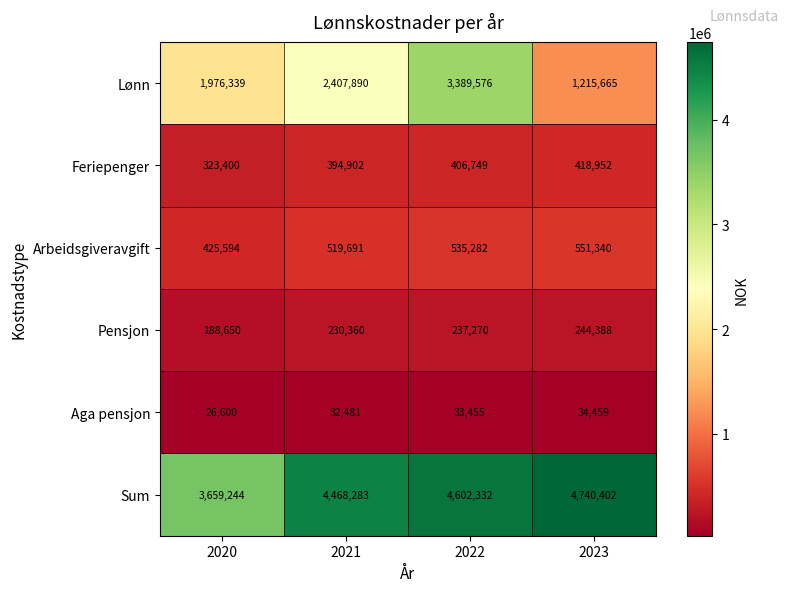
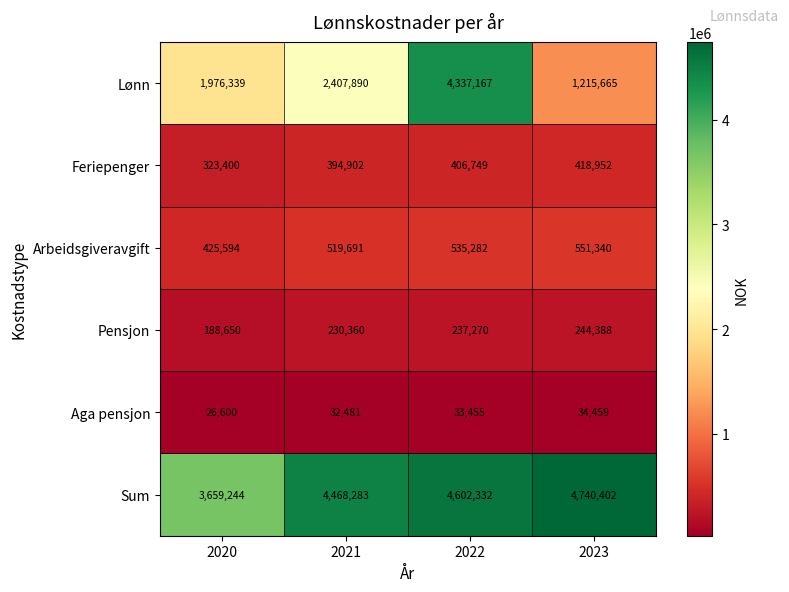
Lønn, 2022: 3,389,576 -> 4,337,167
